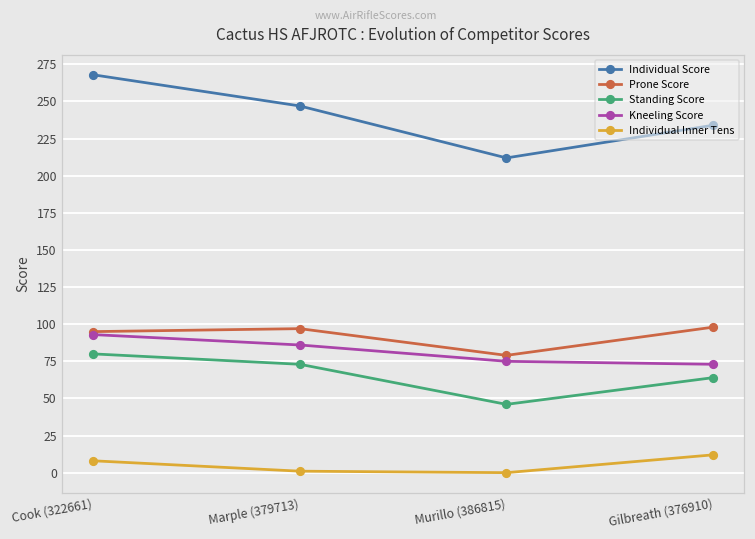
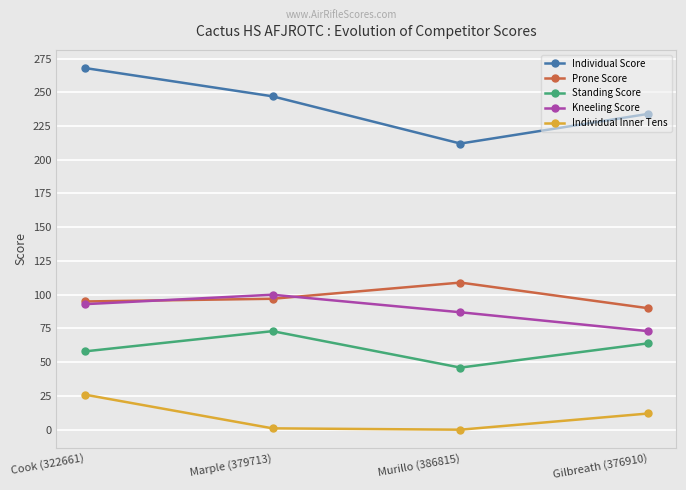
Standing Score, Cook (322661): 80 -> 58
Individual Inner Tens, Cook (322661): 8 -> 26
Kneeling Score, Marple (379713): 86 -> 100
Prone Score, Murillo (386815): 79 -> 109
Kneeling Score, Murillo (386815): 75 -> 87
Prone Score, Gilbreath (376910): 98 -> 90
